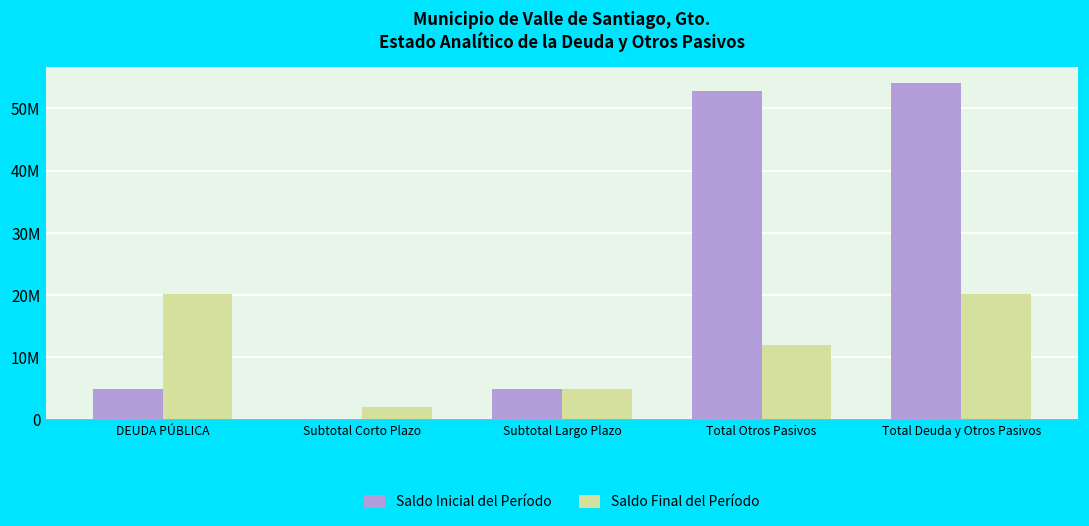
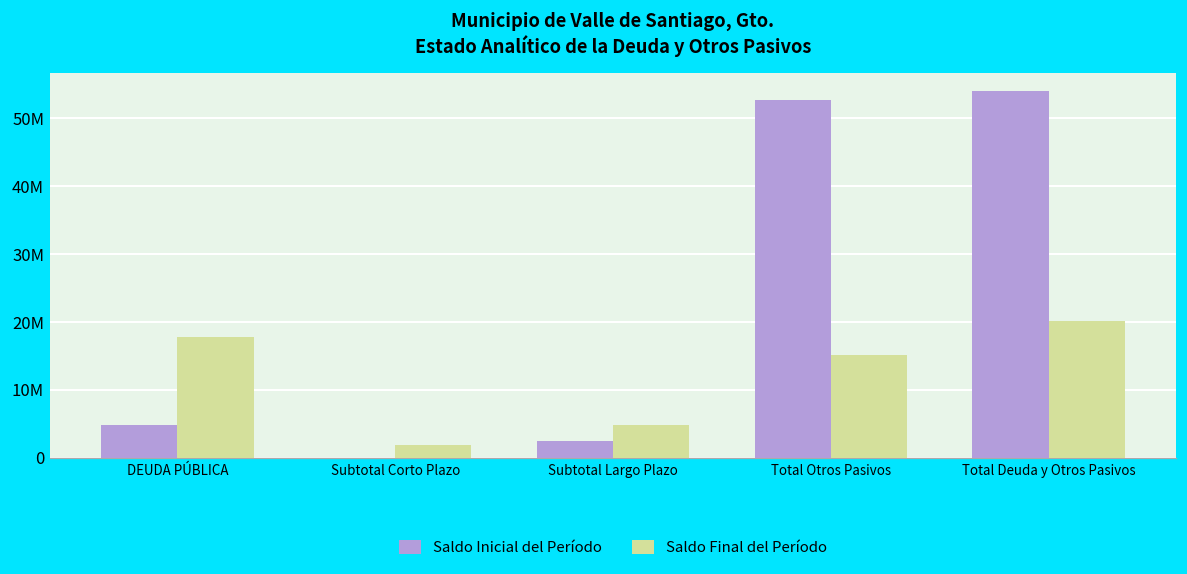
Saldo Final del Período, DEUDA PÚBLICA: 20000000 -> 18000000
Saldo Inicial del Período, Subtotal Largo Plazo: 5000000 -> 2000000
Saldo Final del Período, Total Otros Pasivos: 12000000 -> 15000000
